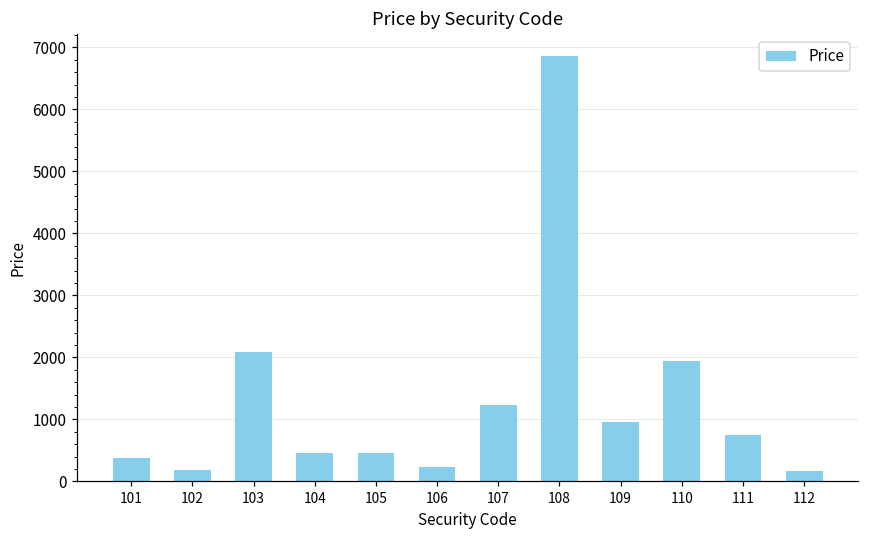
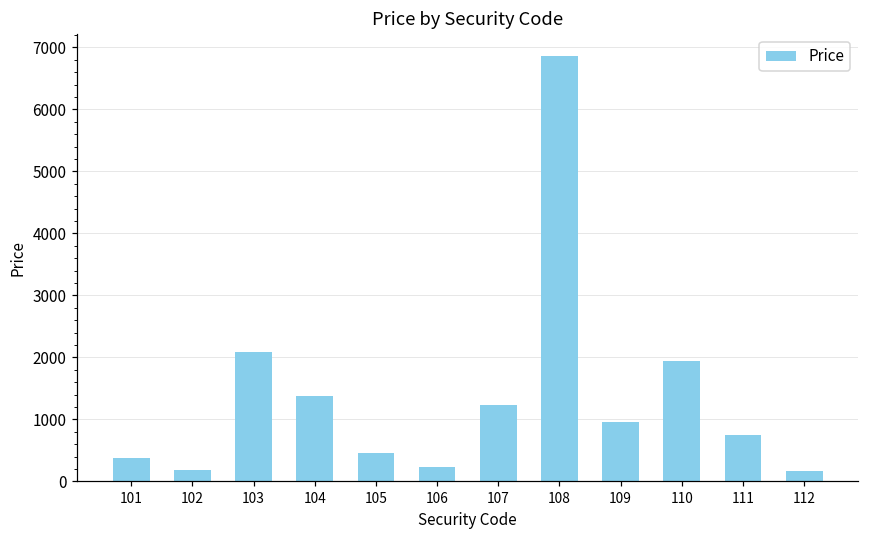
104: 500 -> 1400
